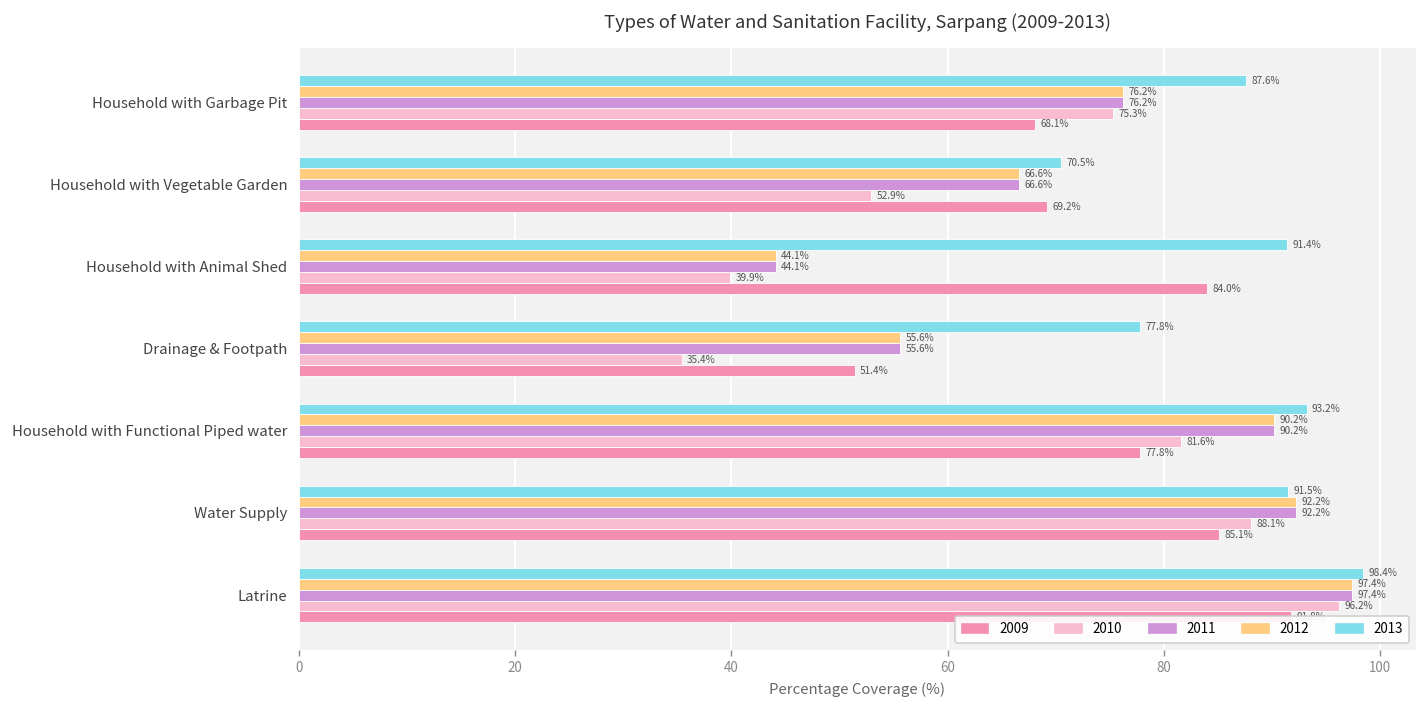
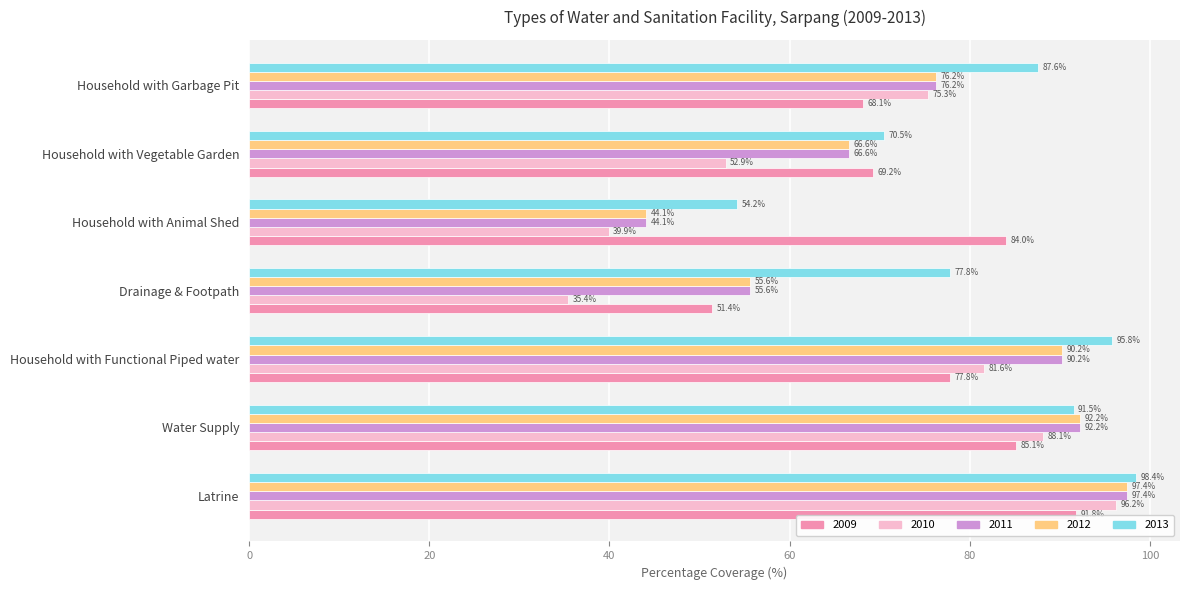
2013, Household with Animal Shed: 91.4% -> 54.2%
2013, Household with Functional Piped water: 93.2% -> 95.8%
